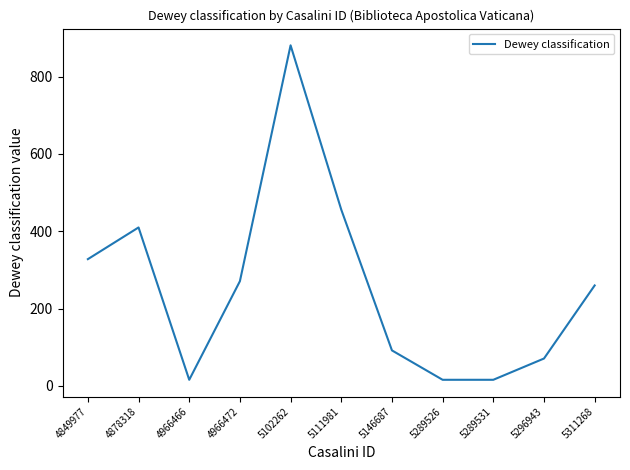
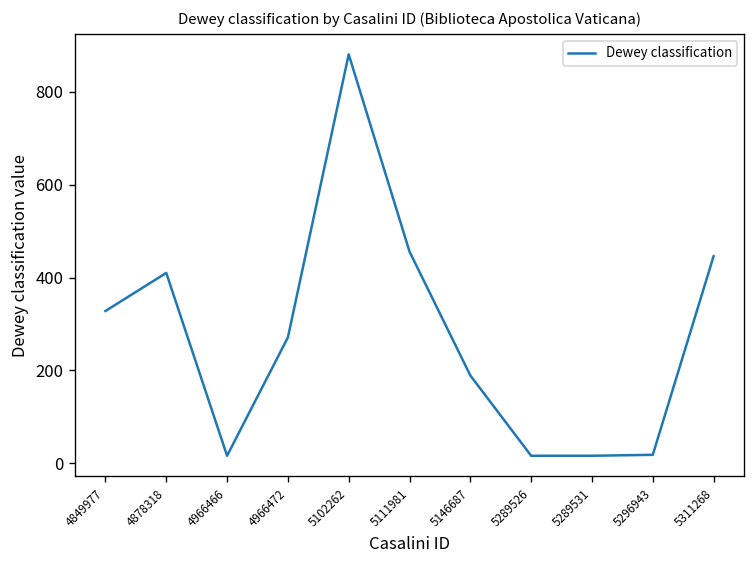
5146687: 90 -> 190
5296943: 70 -> 20
5311268: 260 -> 450
